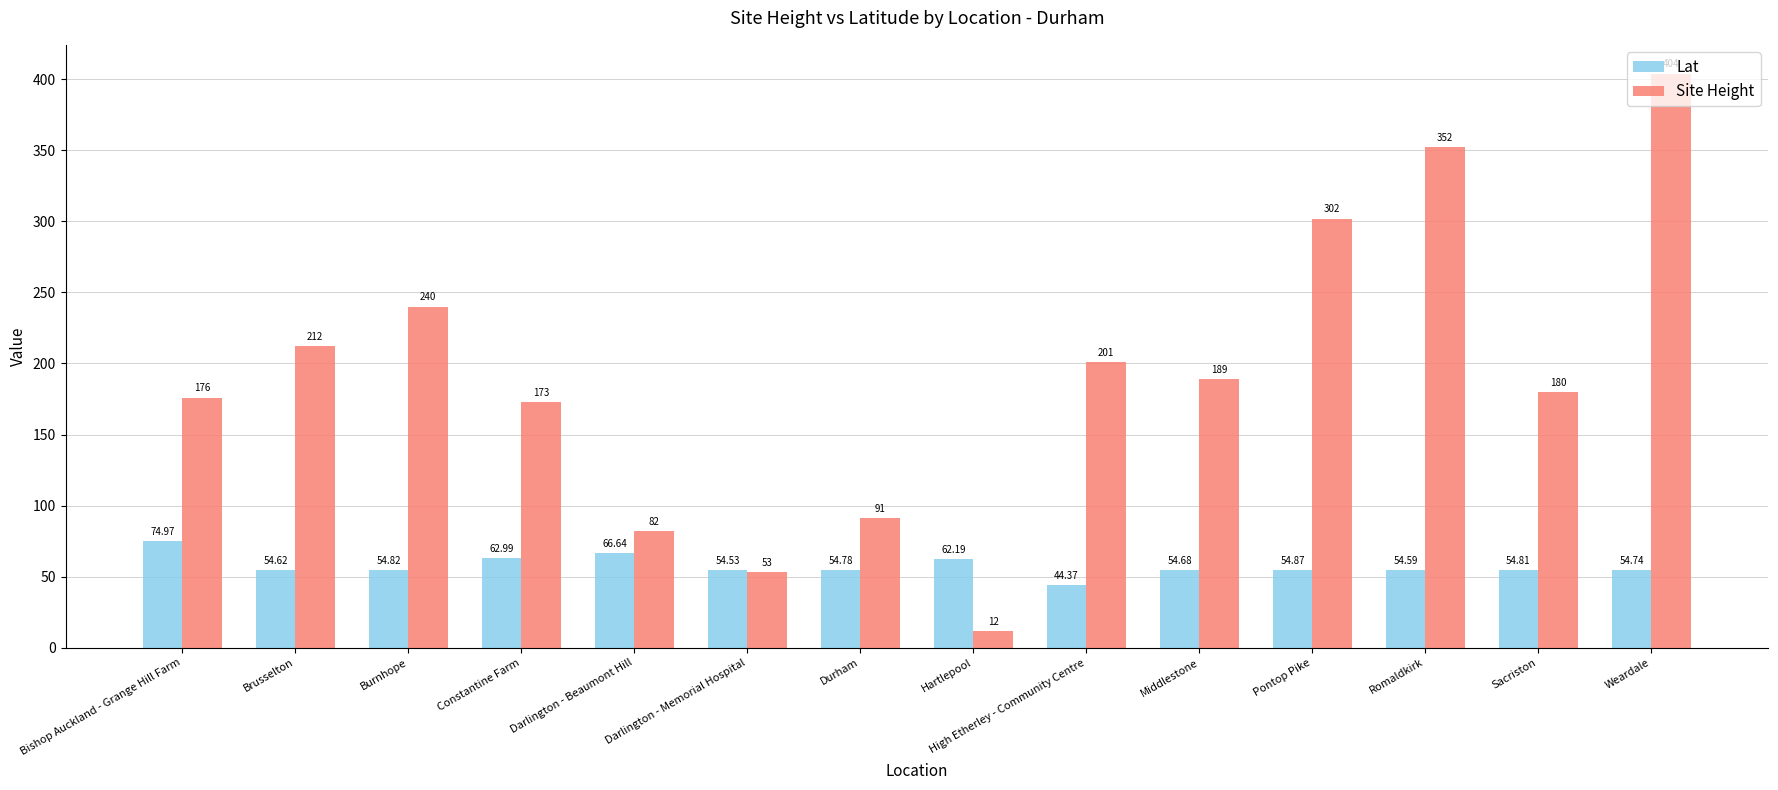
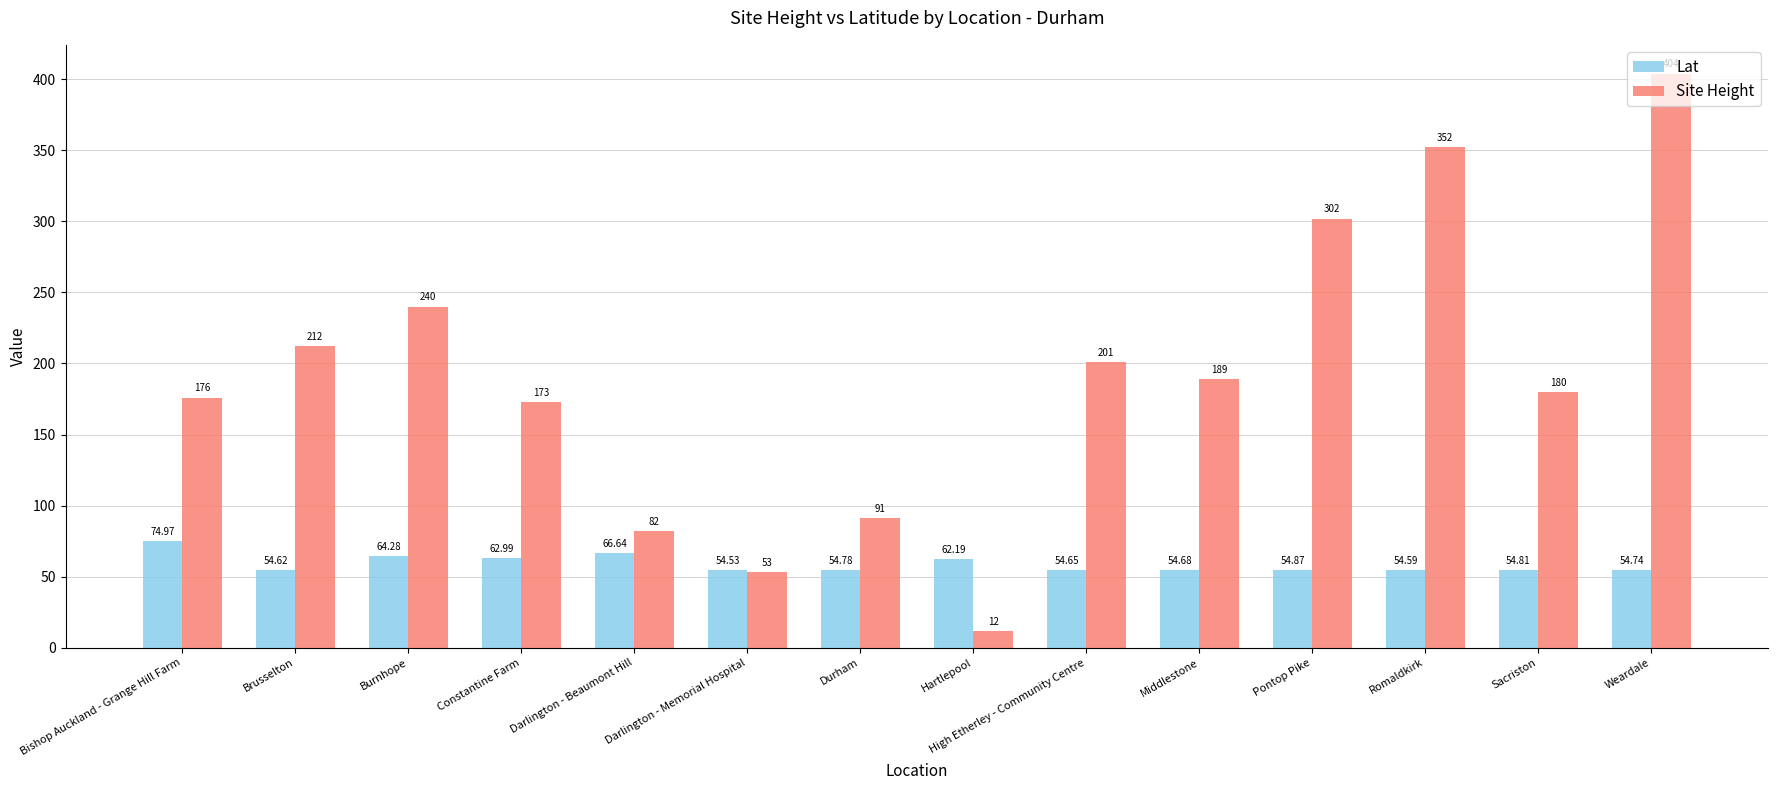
Lat, Burnhope: 54.82 -> 64.28
Lat, High Etherley - Community Centre: 44.37 -> 54.65
